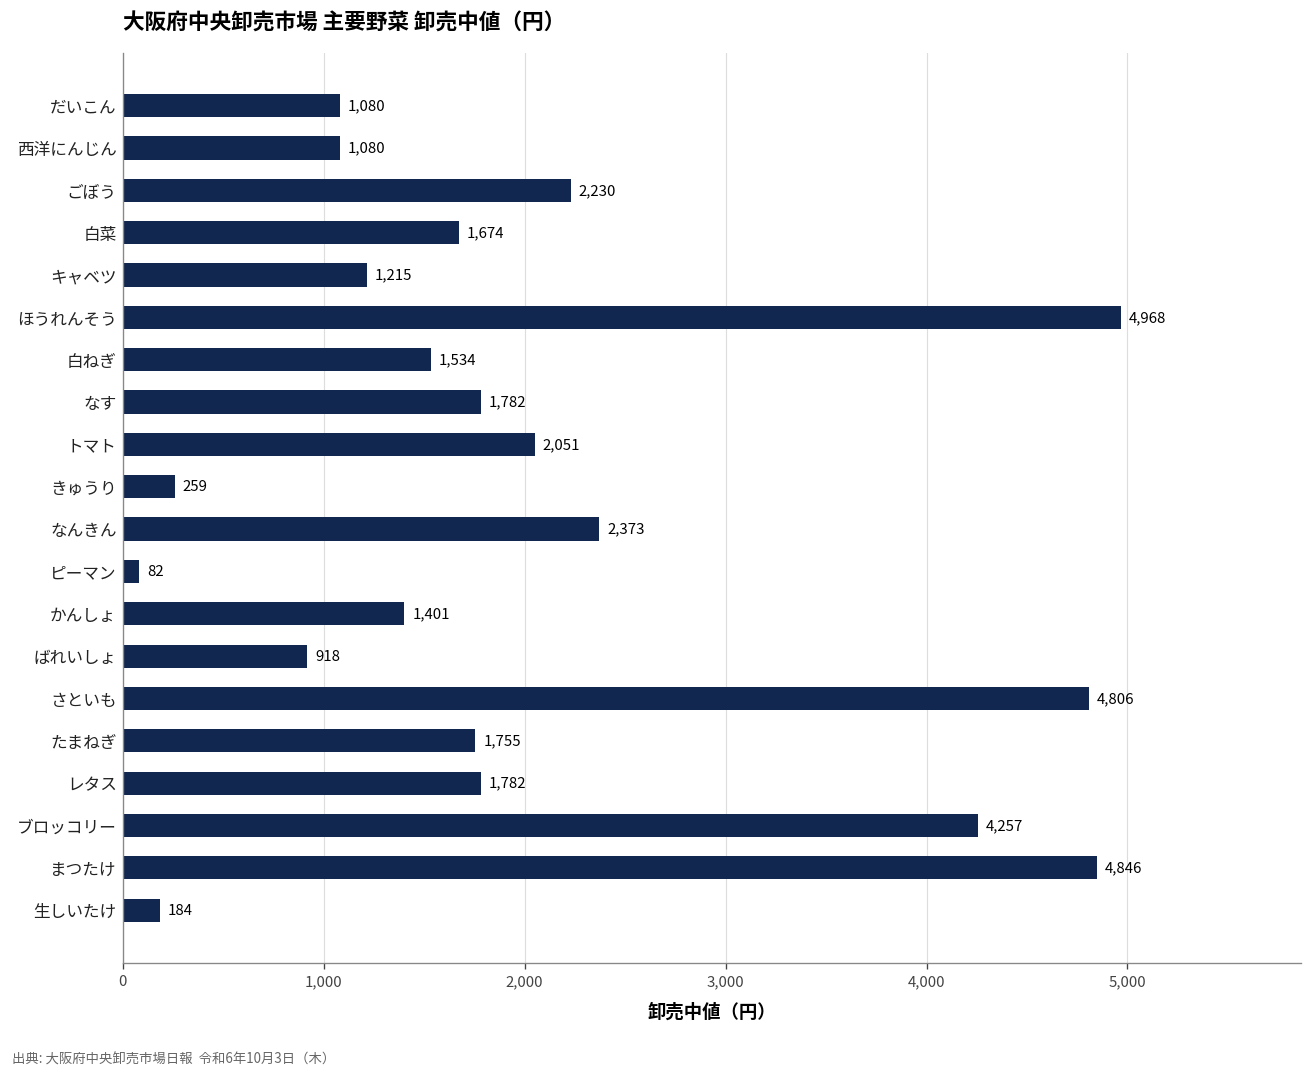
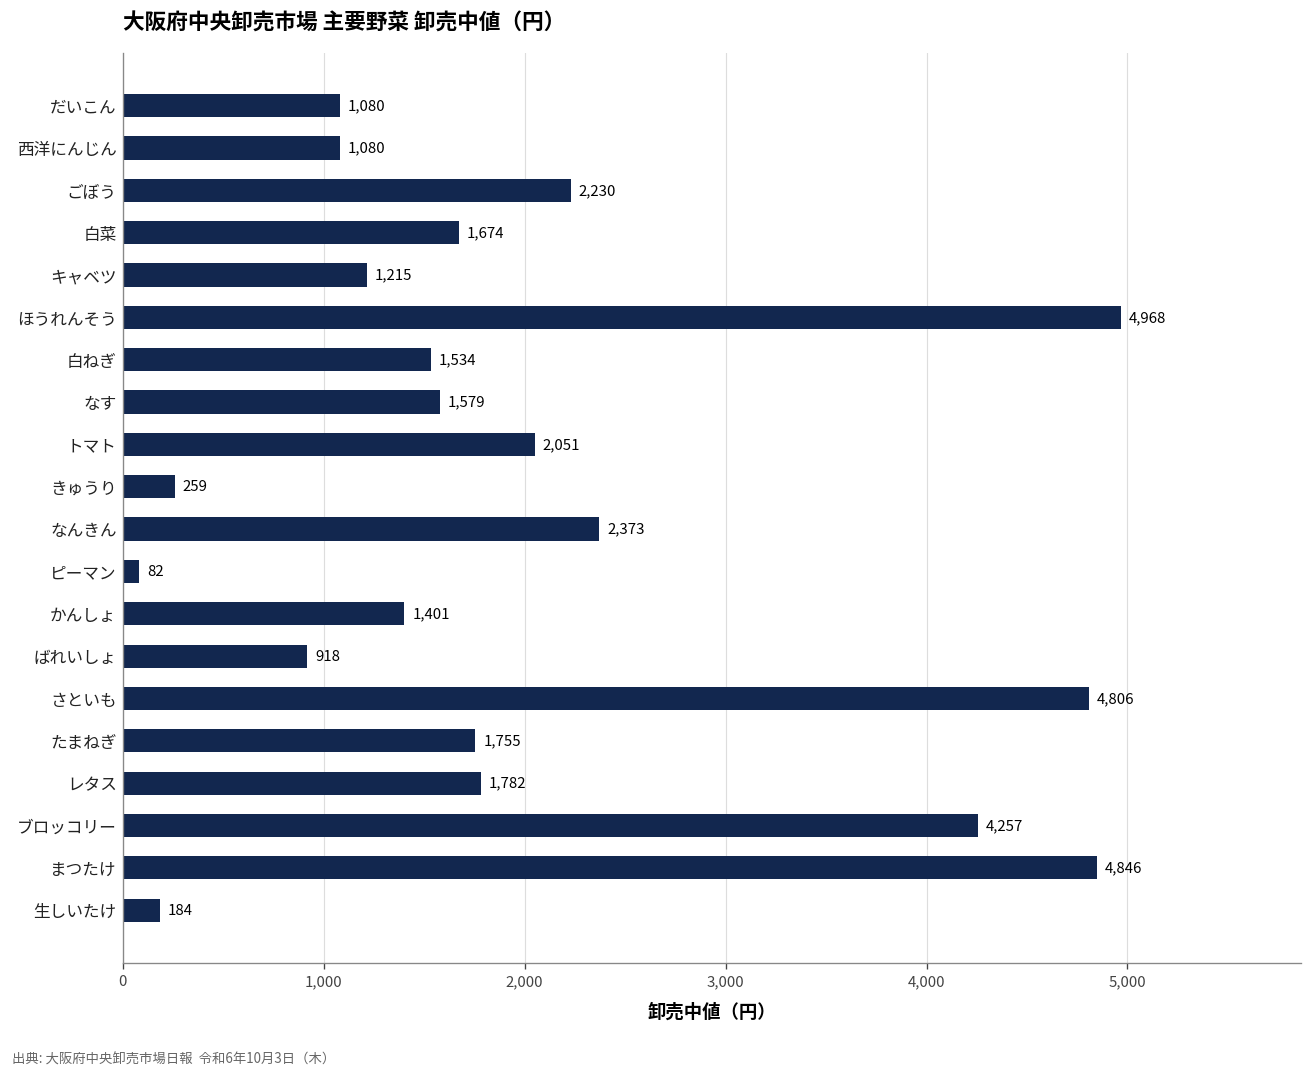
なす: 1,782 -> 1,579
